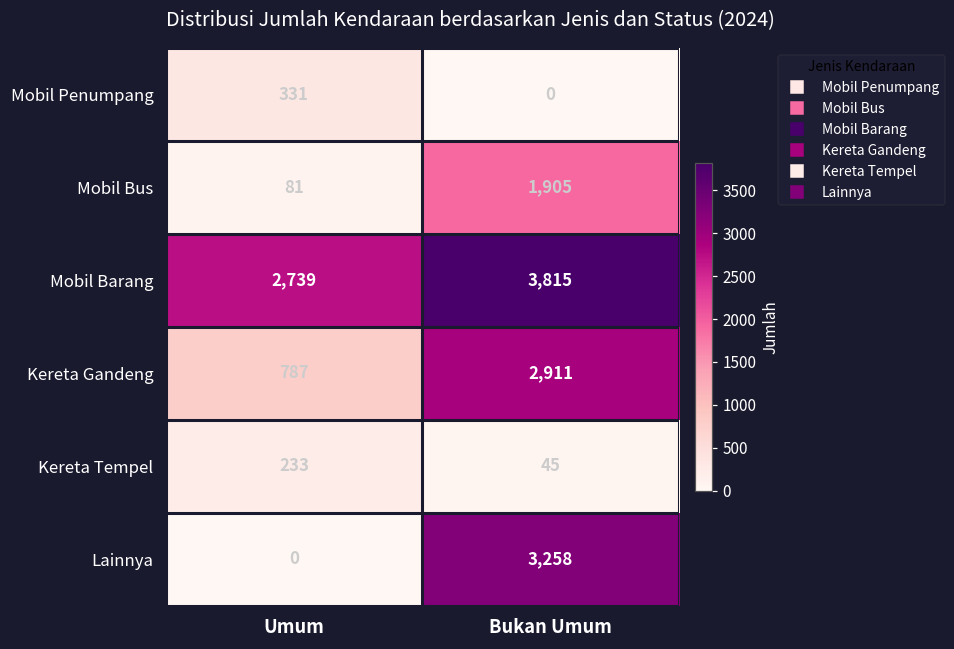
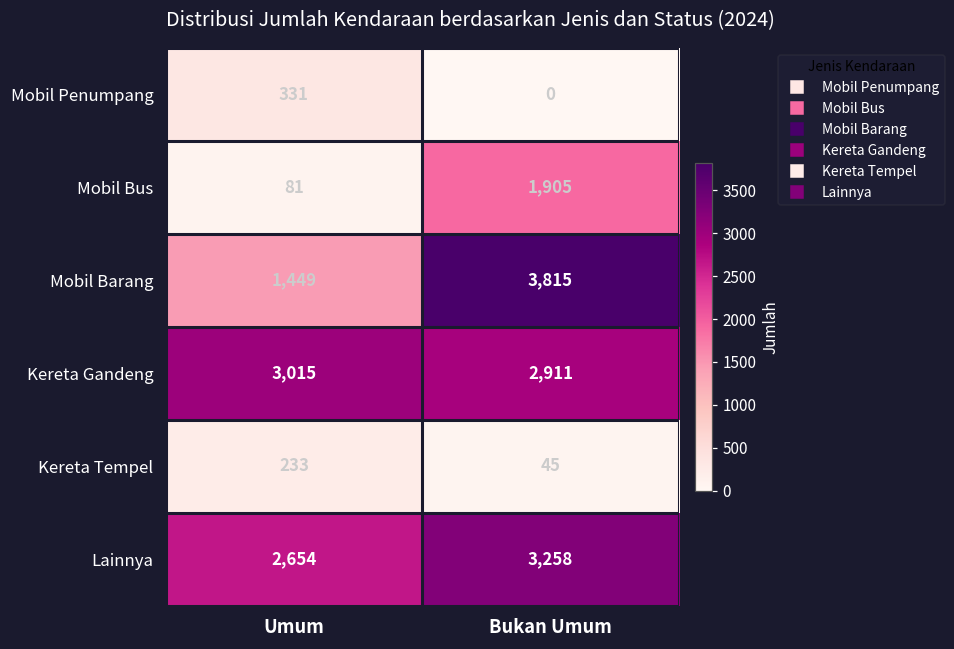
Mobil Barang, Umum: 2,739 -> 1,449
Kereta Gandeng, Umum: 787 -> 3,015
Lainnya, Umum: 0 -> 2,654
